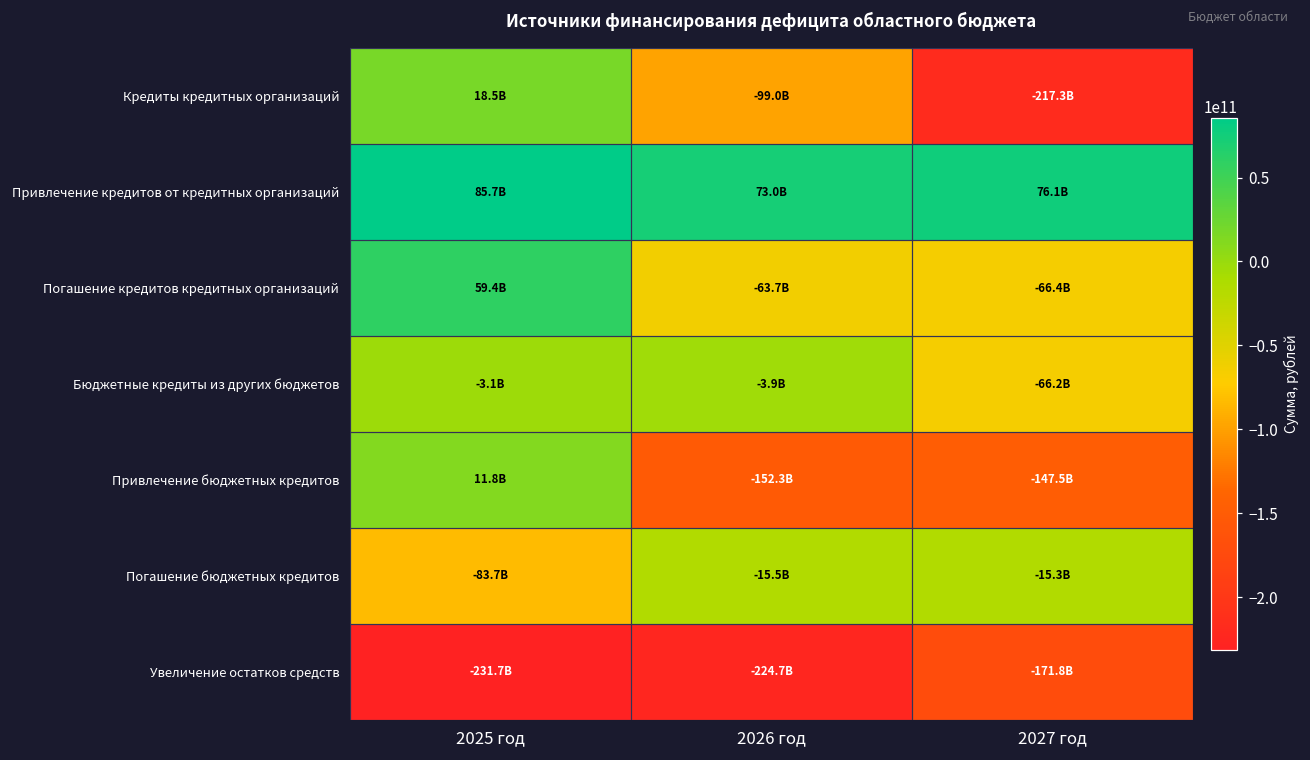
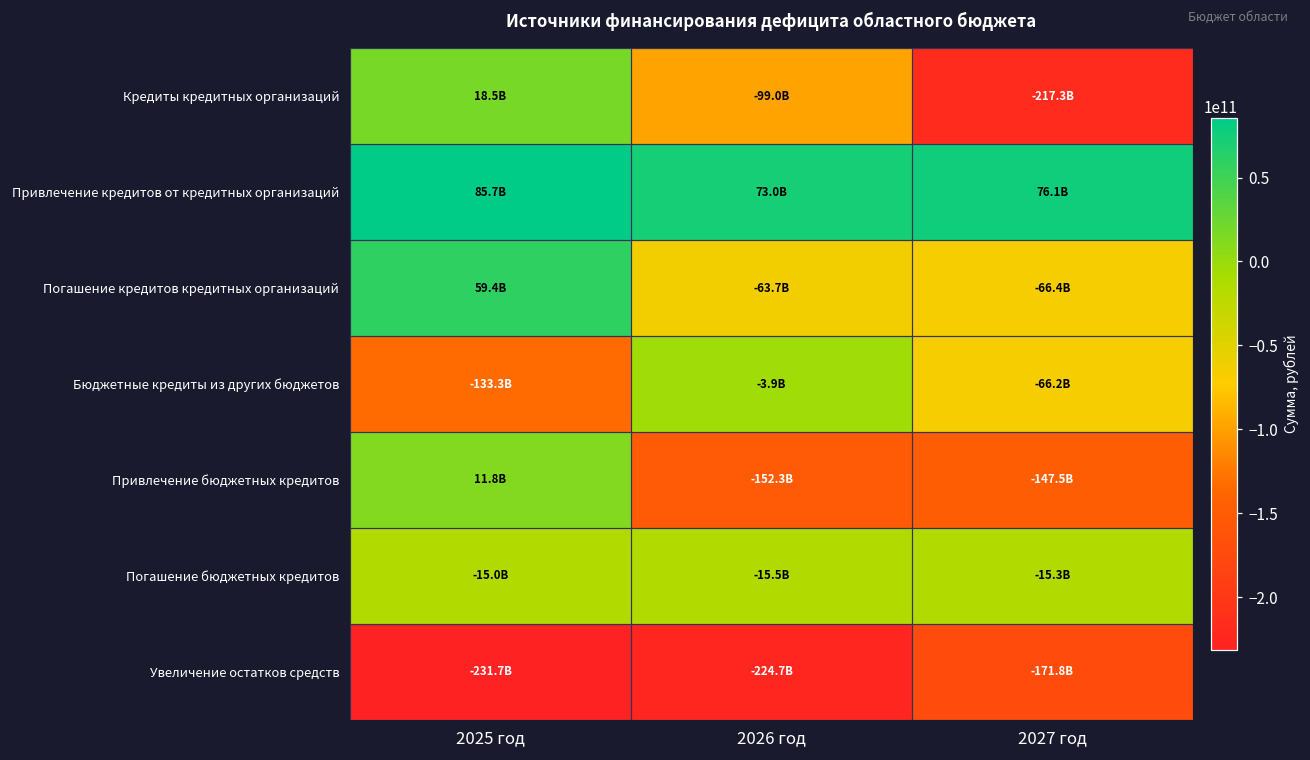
Бюджетные кредиты из других бюджетов, 2025 год: -3.1B -> -133.3B
Погашение бюджетных кредитов, 2025 год: -83.7B -> -15.0B
